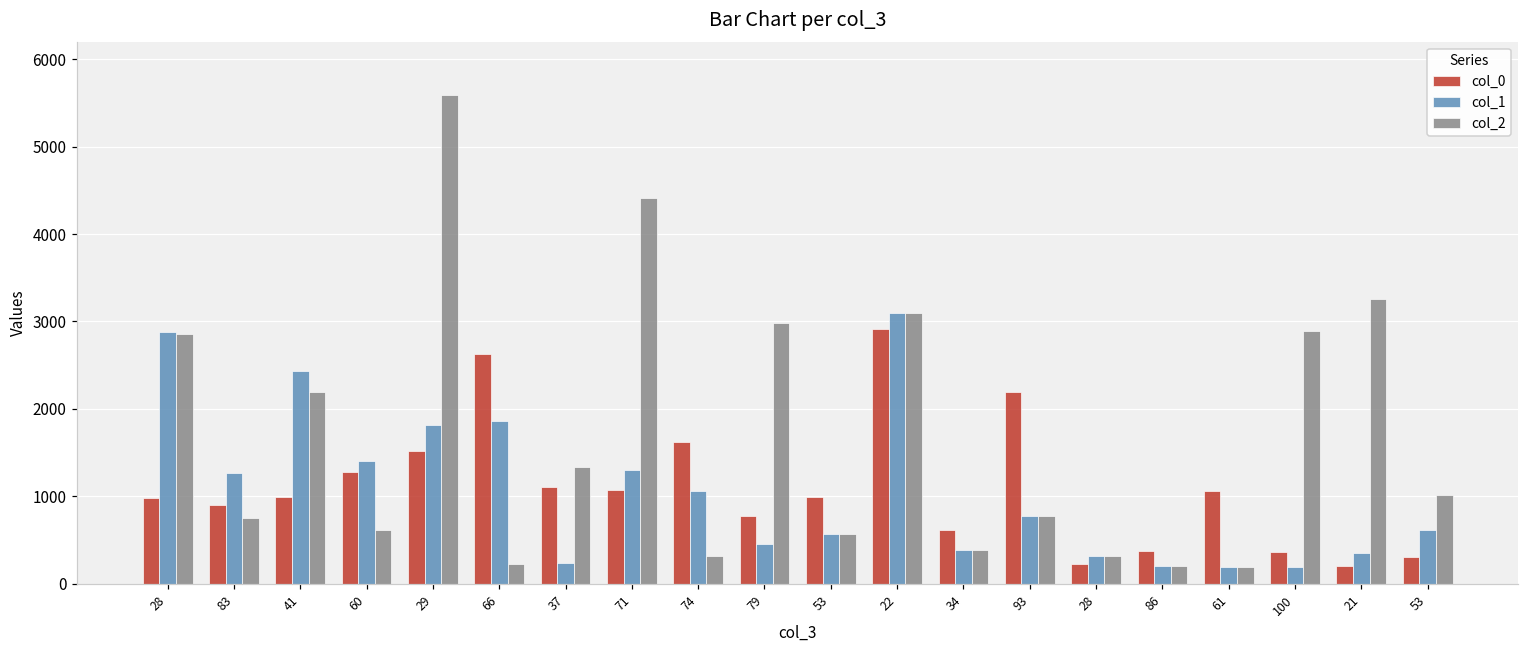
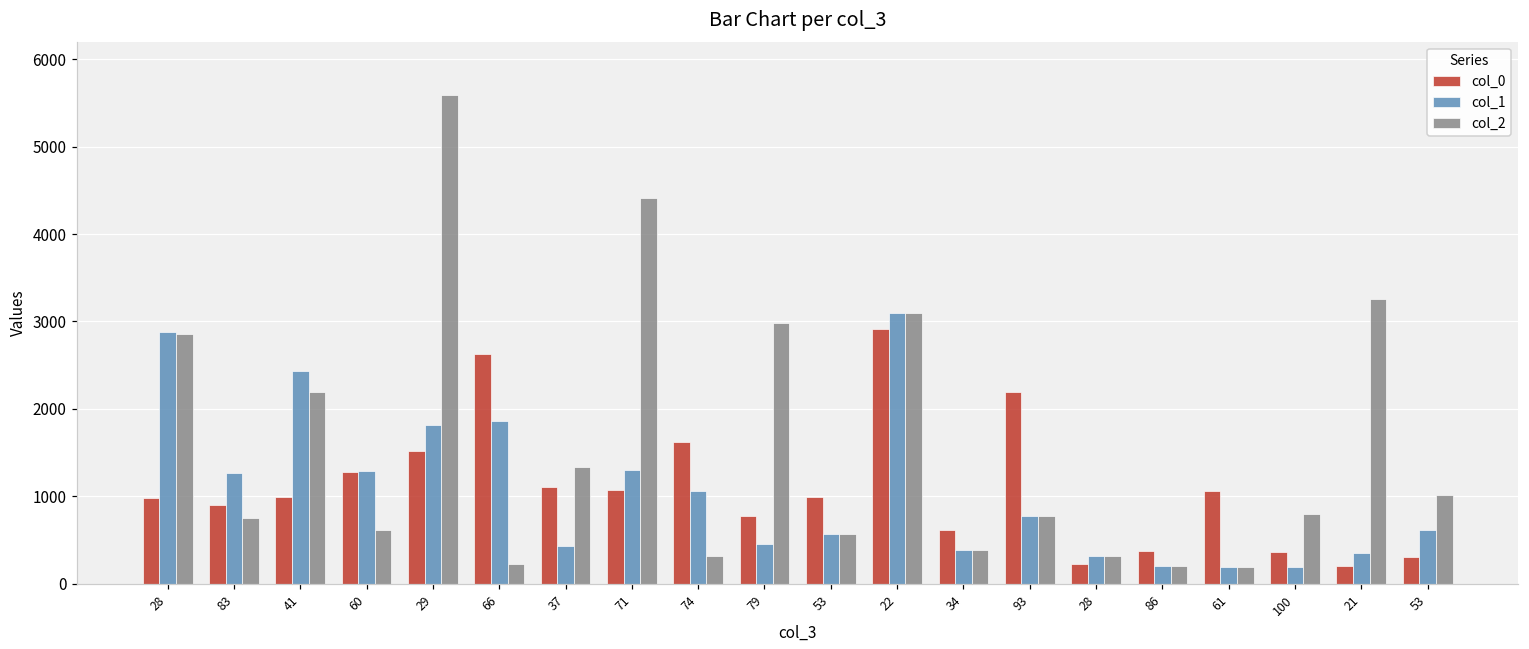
col_1, 60: 1400 -> 1300
col_1, 37: 200 -> 400
col_2, 100: 2900 -> 800
